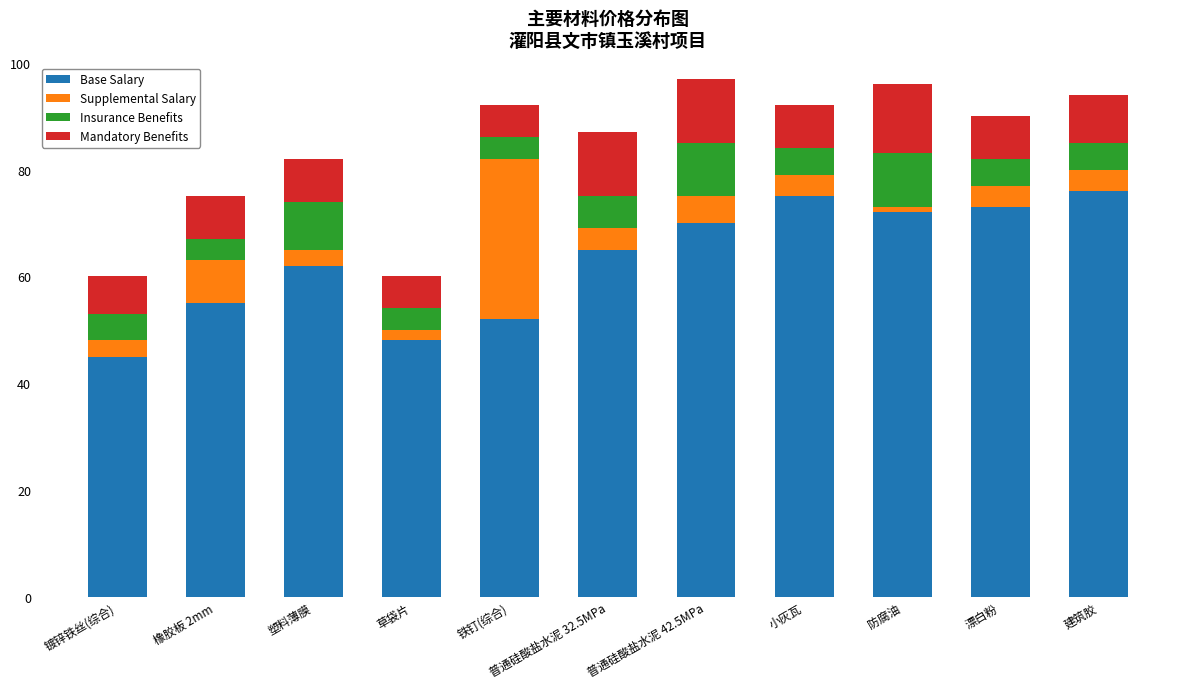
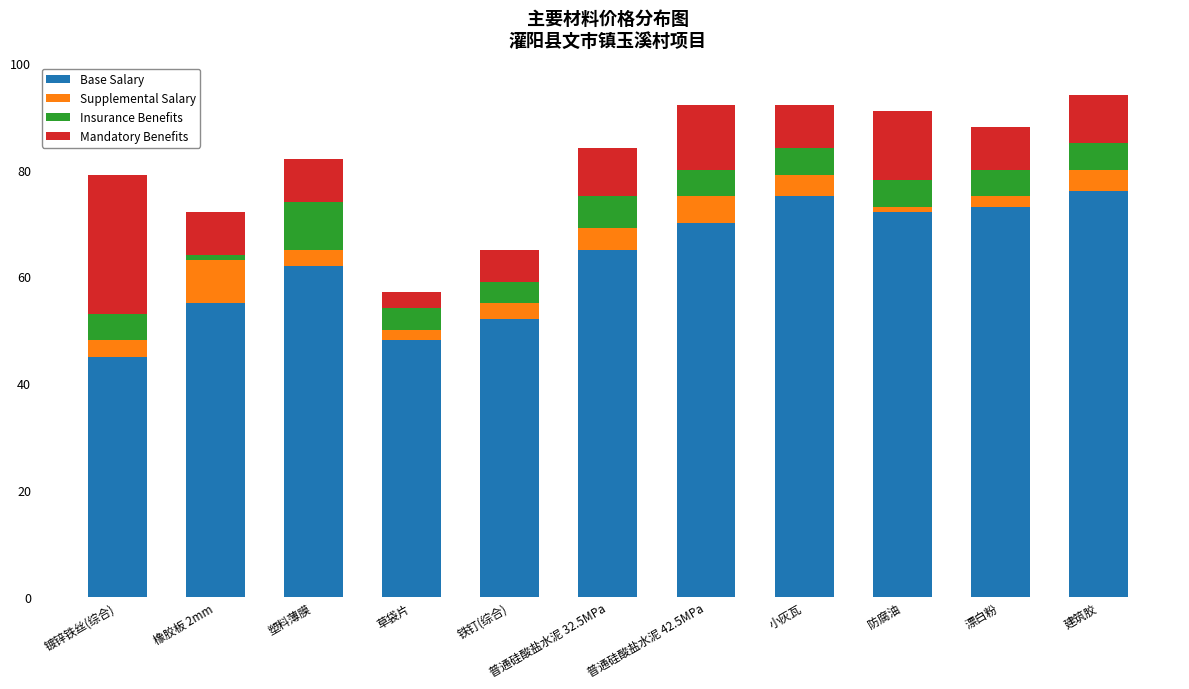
Mandatory Benefits, 镀锌铁丝(综合): 7 -> 26
Insurance Benefits, 橡胶板 2mm: 4 -> 1
Mandatory Benefits, 草袋片: 6 -> 3
Supplemental Salary, 铁钉(综合): 30 -> 3
Mandatory Benefits, 普通硅酸盐水泥 32.5MPa: 12 -> 9
Insurance Benefits, 普通硅酸盐水泥 42.5MPa: 10 -> 5
Insurance Benefits, 防腐油: 10 -> 5
Supplemental Salary, 漂白粉: 4 -> 2
